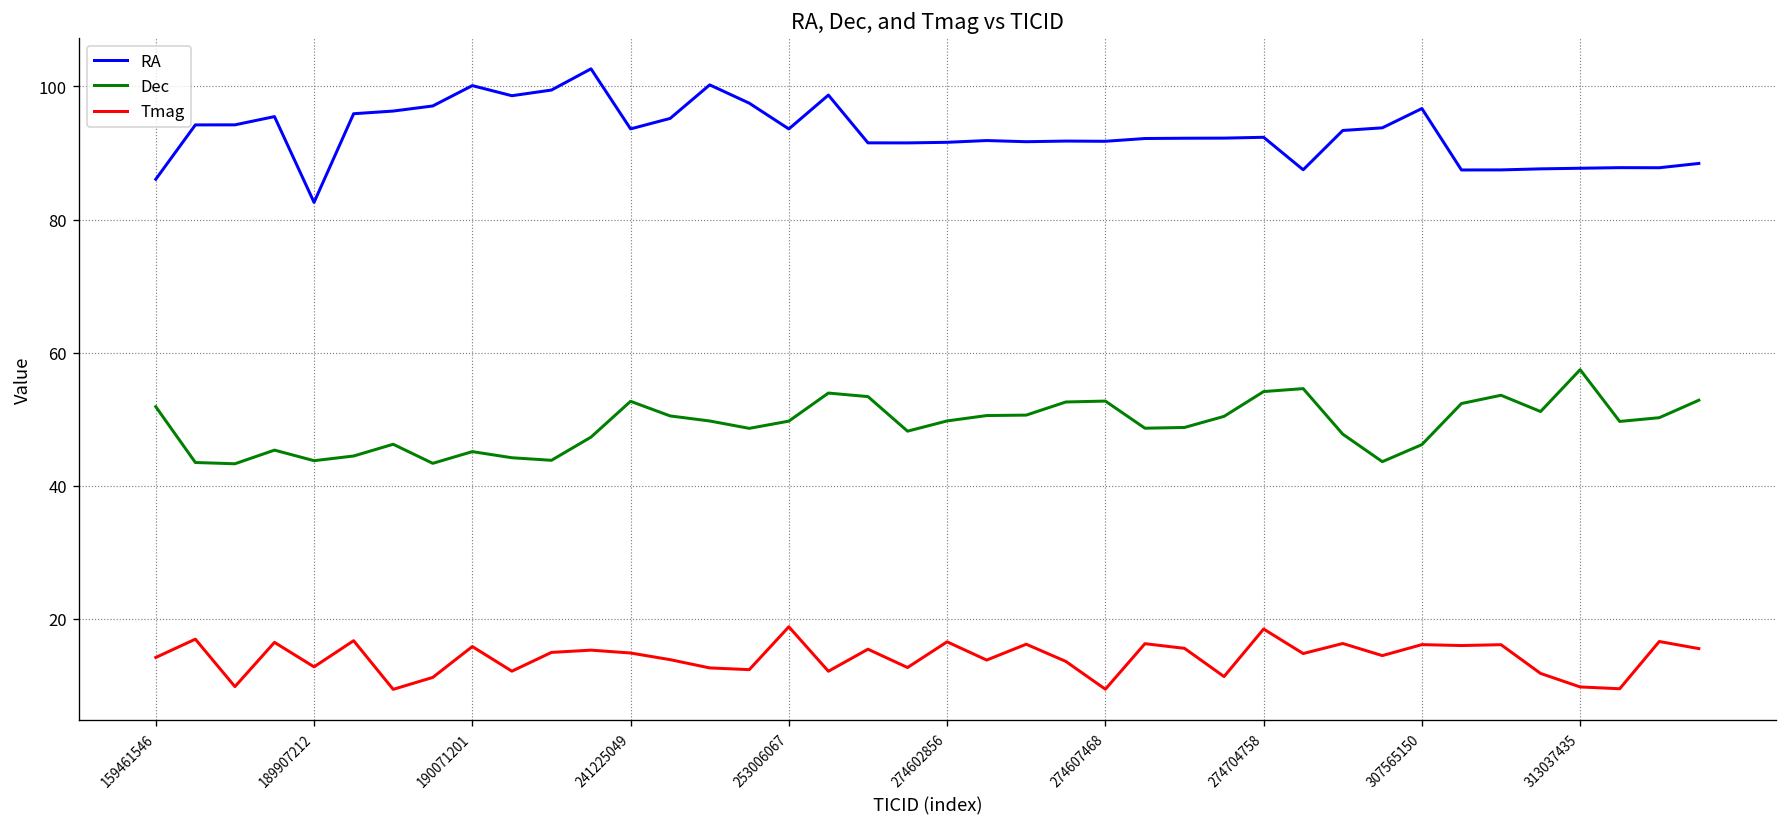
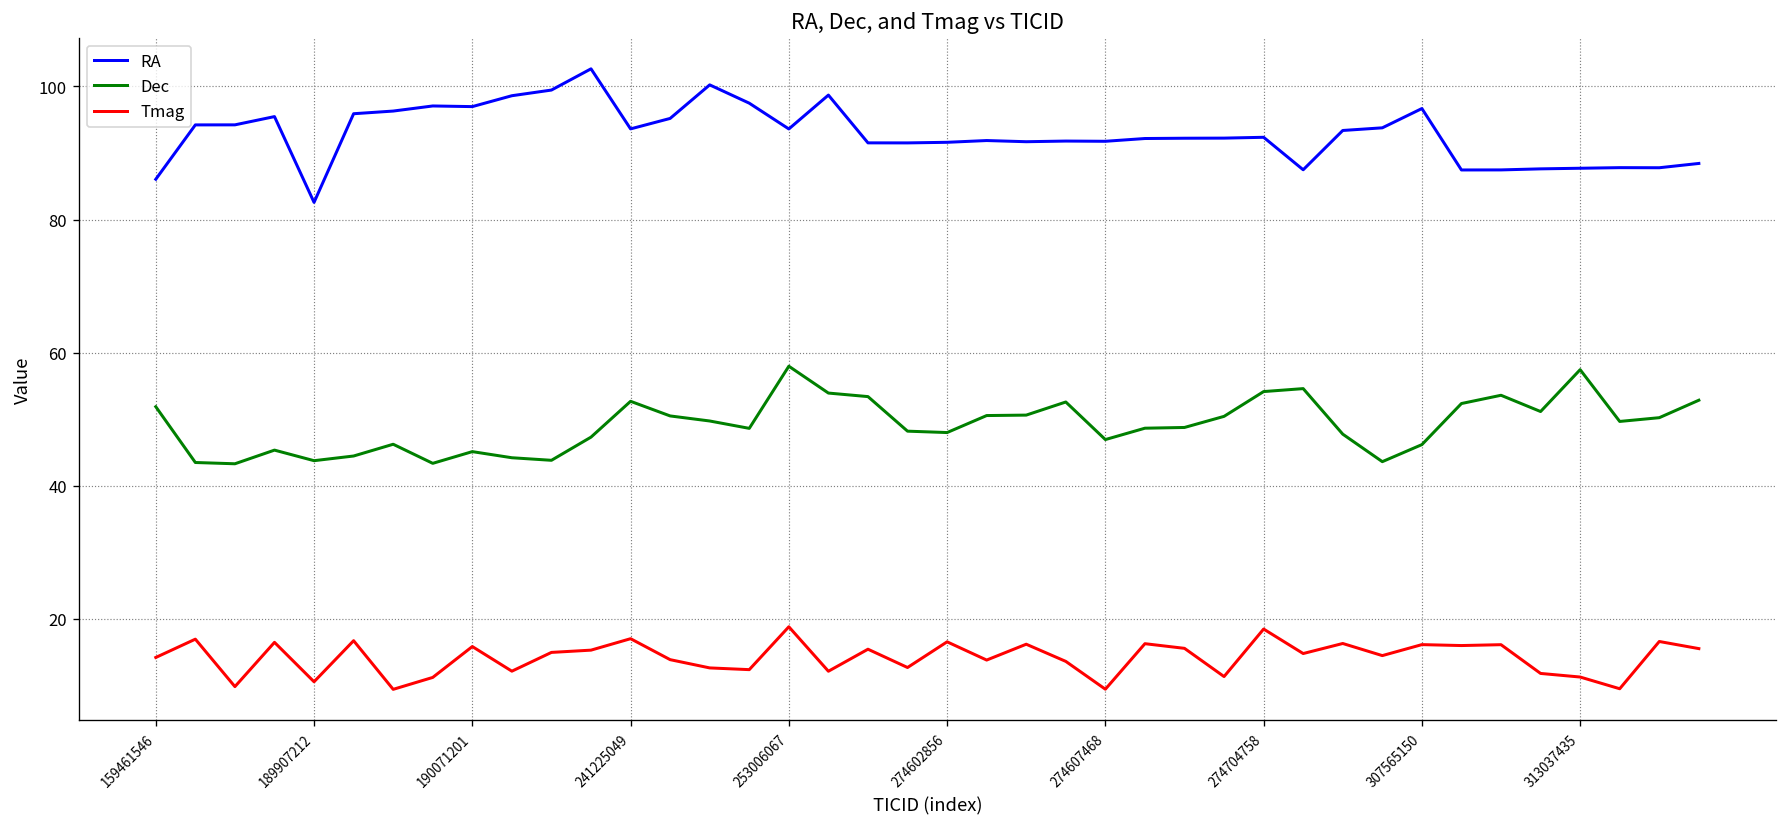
Tmag, 189907212: 13 -> 11
RA, 190071201: 100 -> 97
Tmag, 241225049: 15 -> 17
Dec, 253006067: 50 -> 58
Dec, 274602856: 50 -> 48
Dec, 274607468: 53 -> 47
Tmag, 313037435: 10 -> 11
